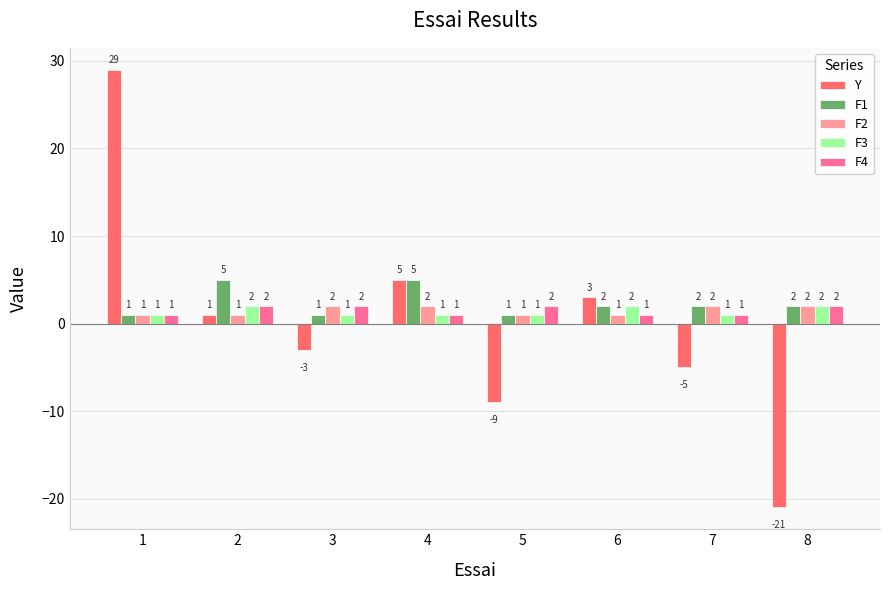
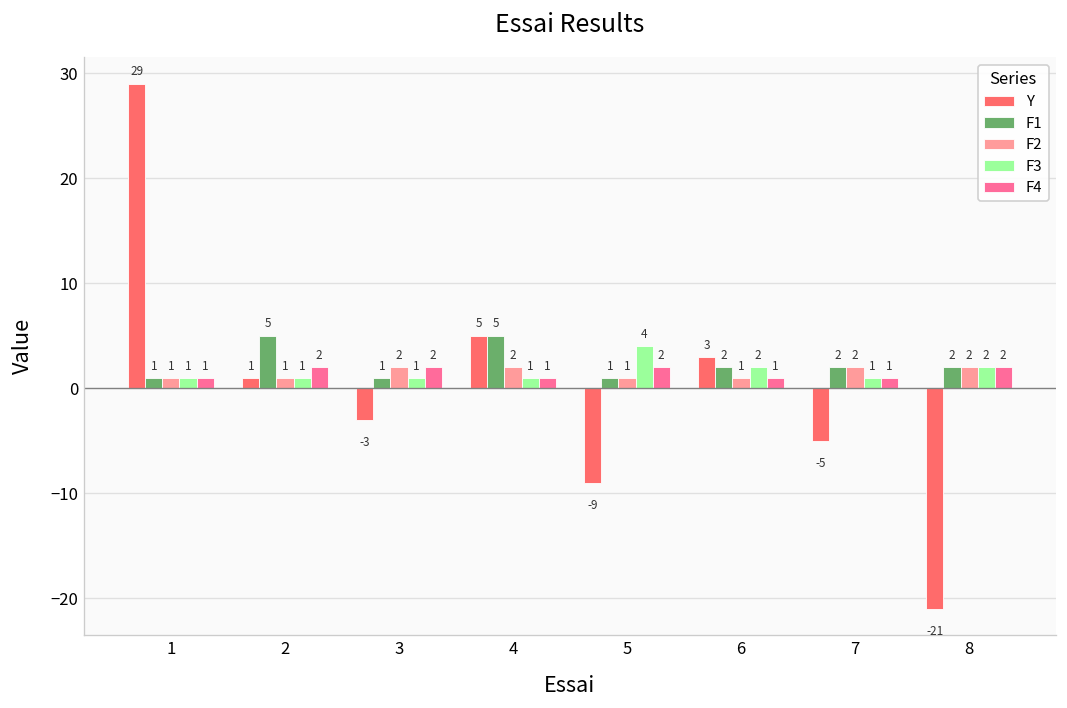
F3, 2: 2 -> 1
F3, 5: 1 -> 4
